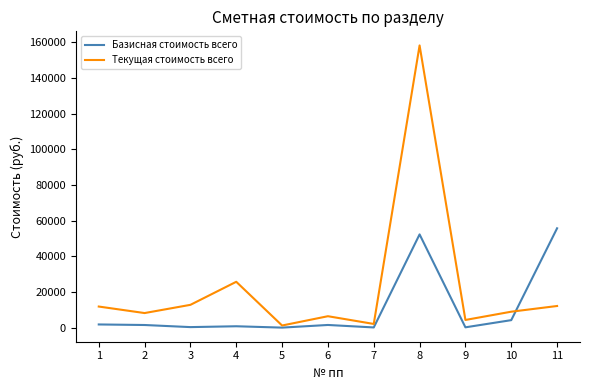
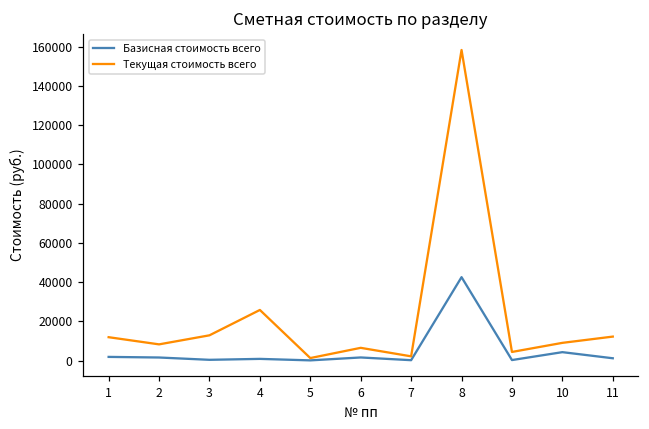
Базисная стоимость всего, 8: 52000 -> 43000
Базисная стоимость всего, 11: 56000 -> 1000
